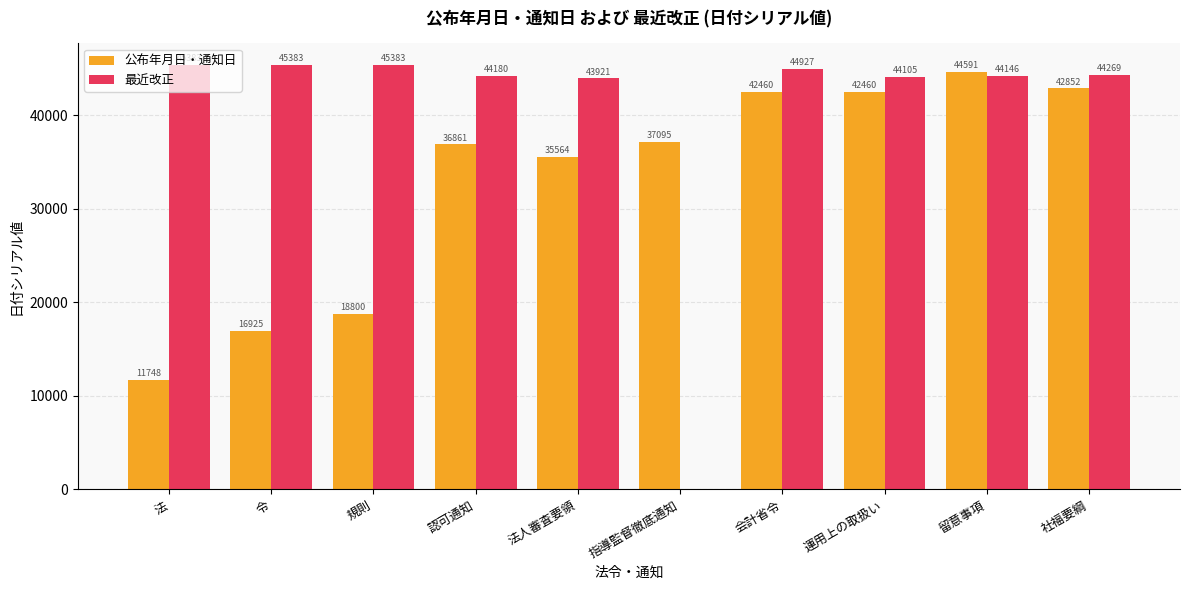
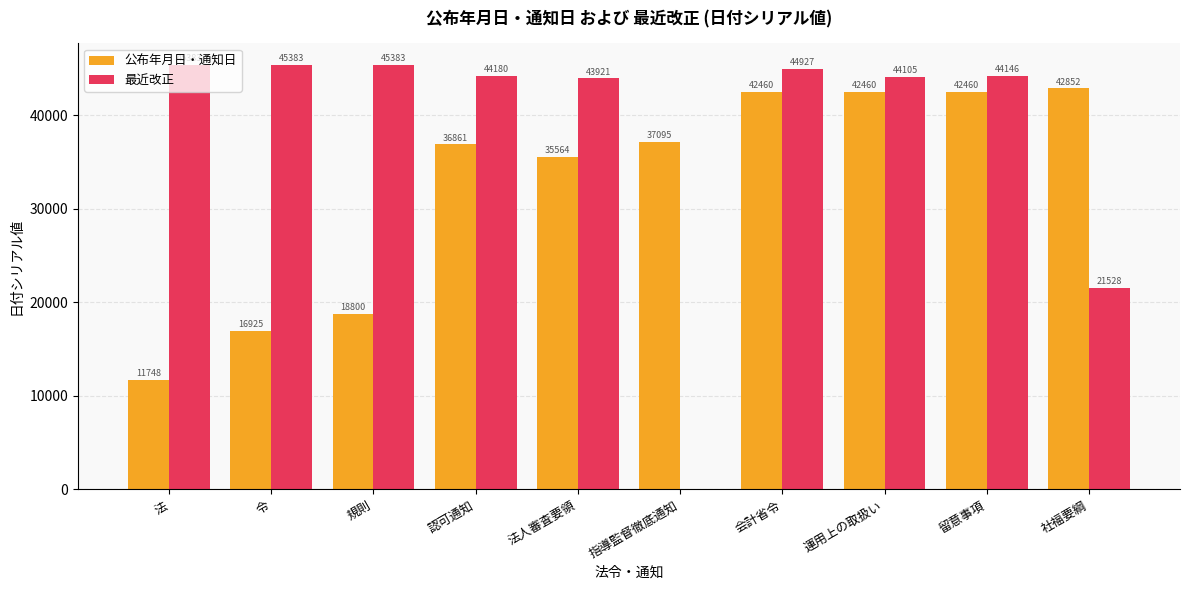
公布年月日・通知日, 留意事項: 44591 -> 42460
最近改正, 社福要綱: 44269 -> 21528
